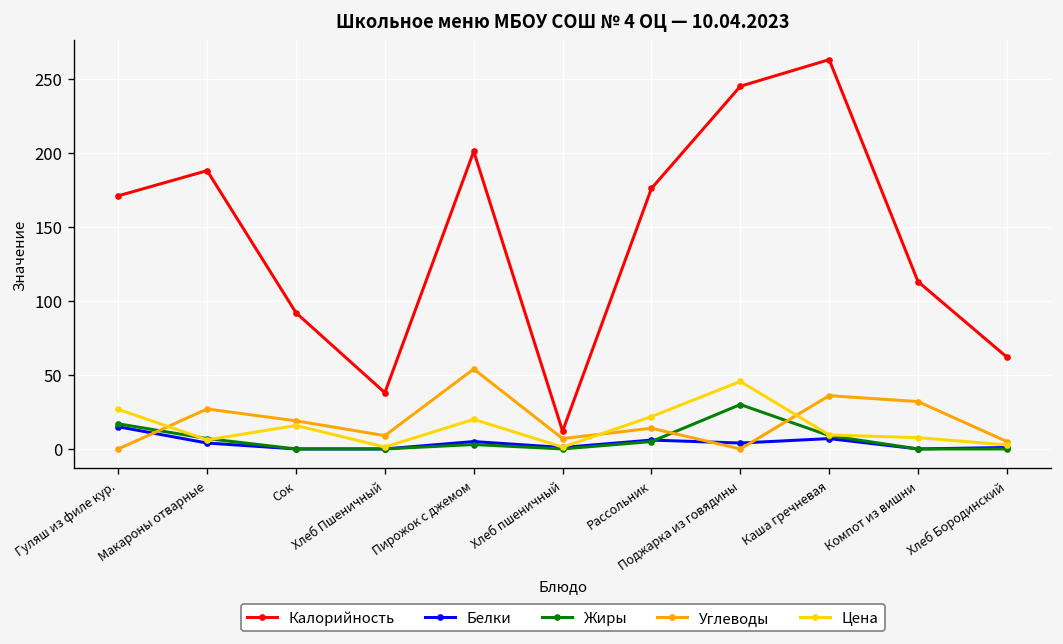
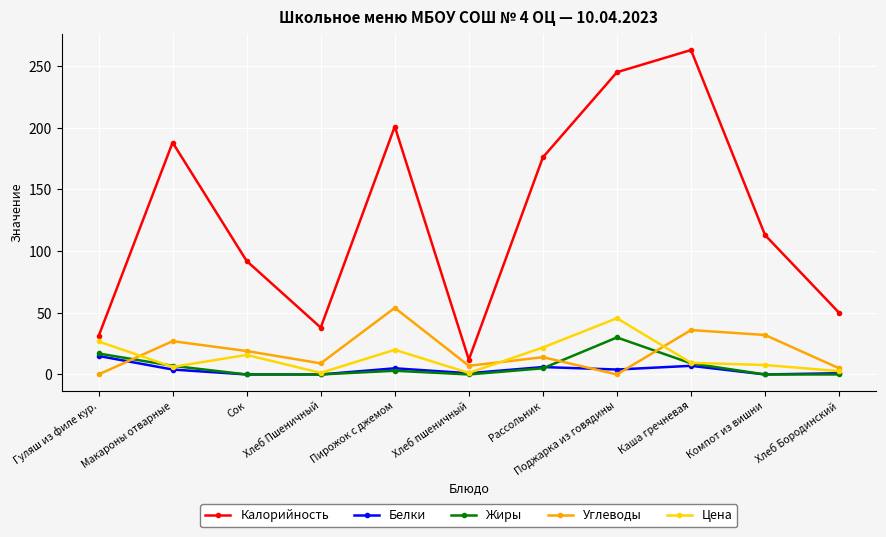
Калорийность, Гуляш из филе кур.: 171 -> 31
Калорийность, Хлеб Бородинский: 62 -> 50
